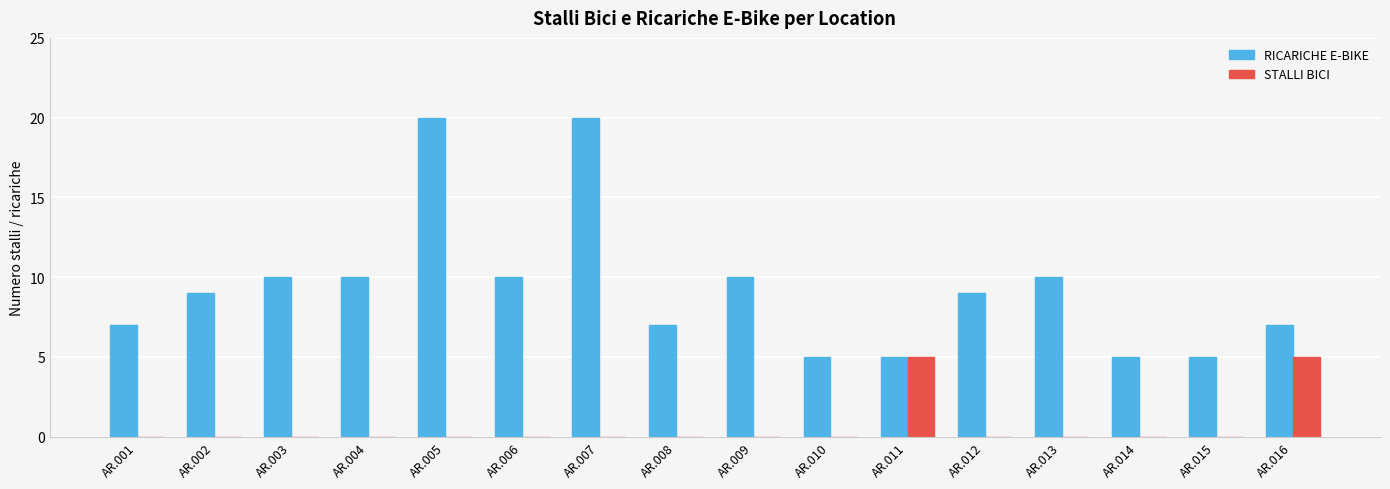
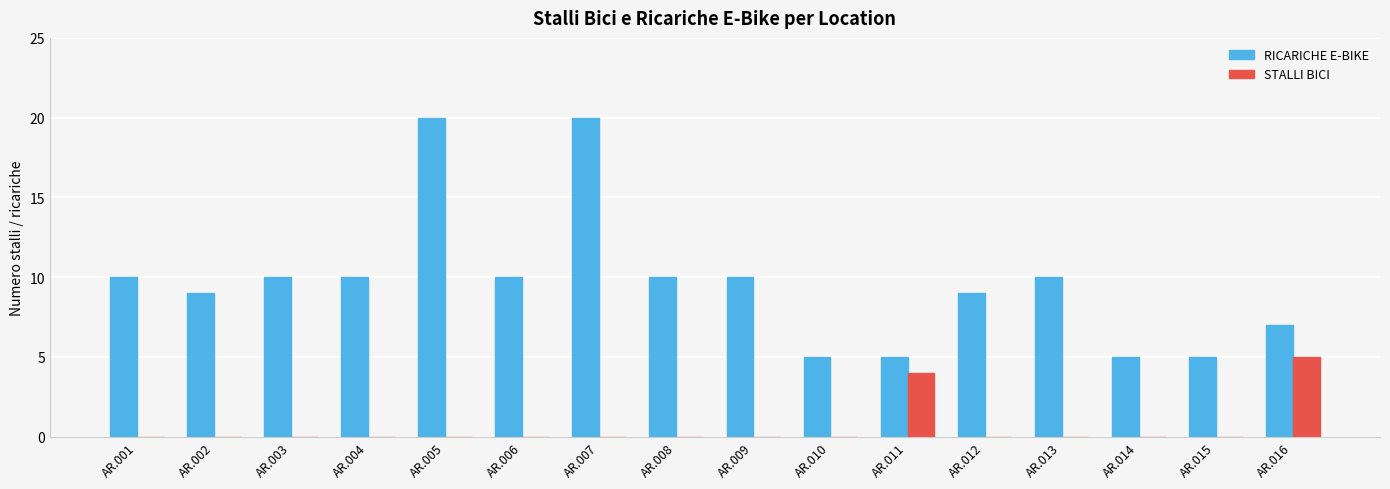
RICARICHE E-BIKE, AR.001: 7 -> 10
RICARICHE E-BIKE, AR.008: 7 -> 10
STALLI BICI, AR.011: 5 -> 4
